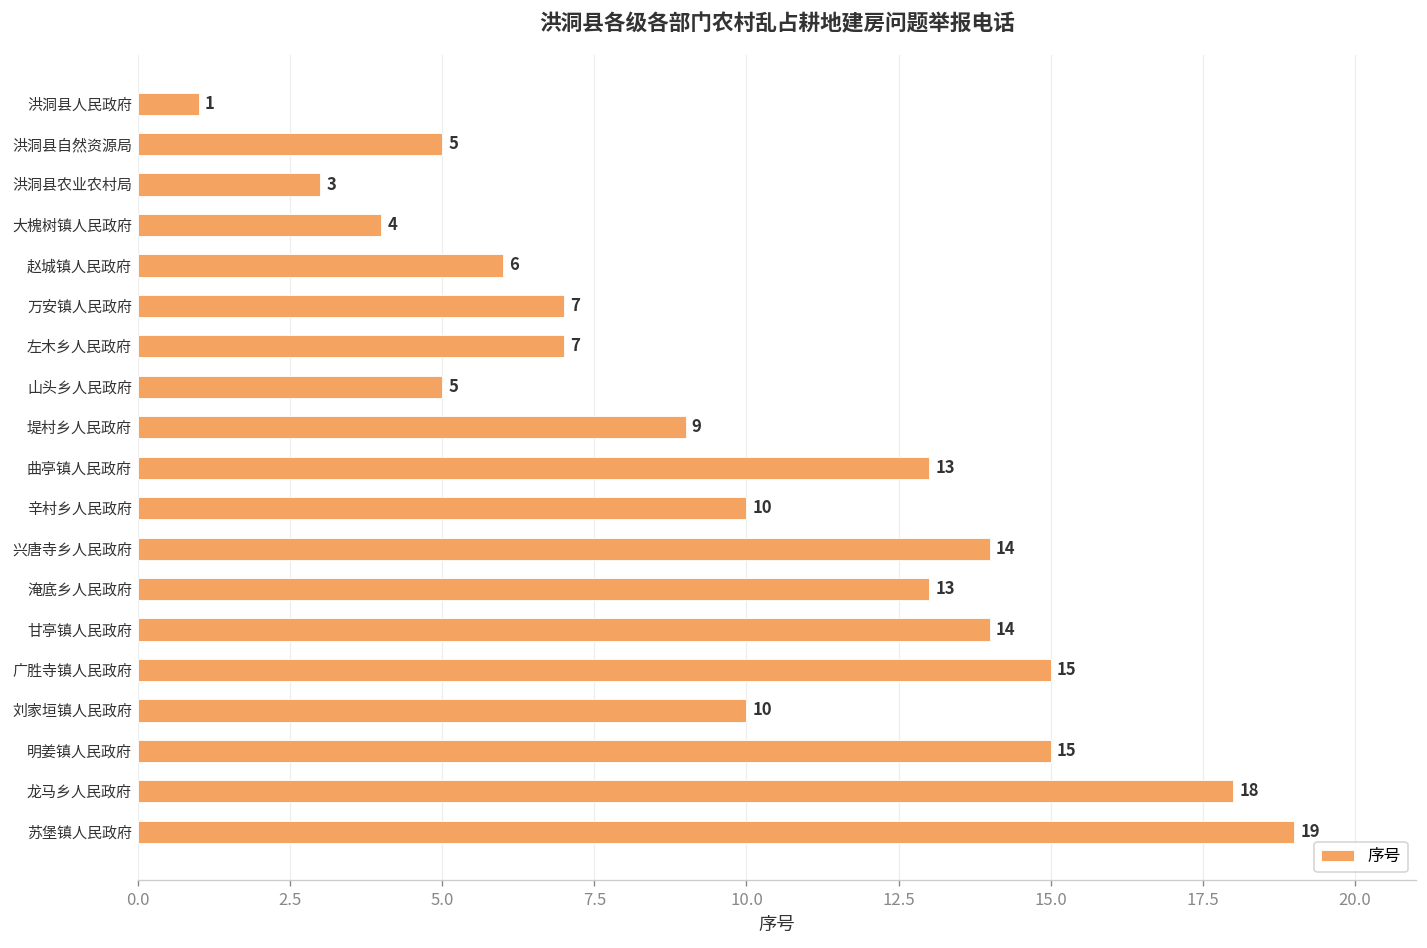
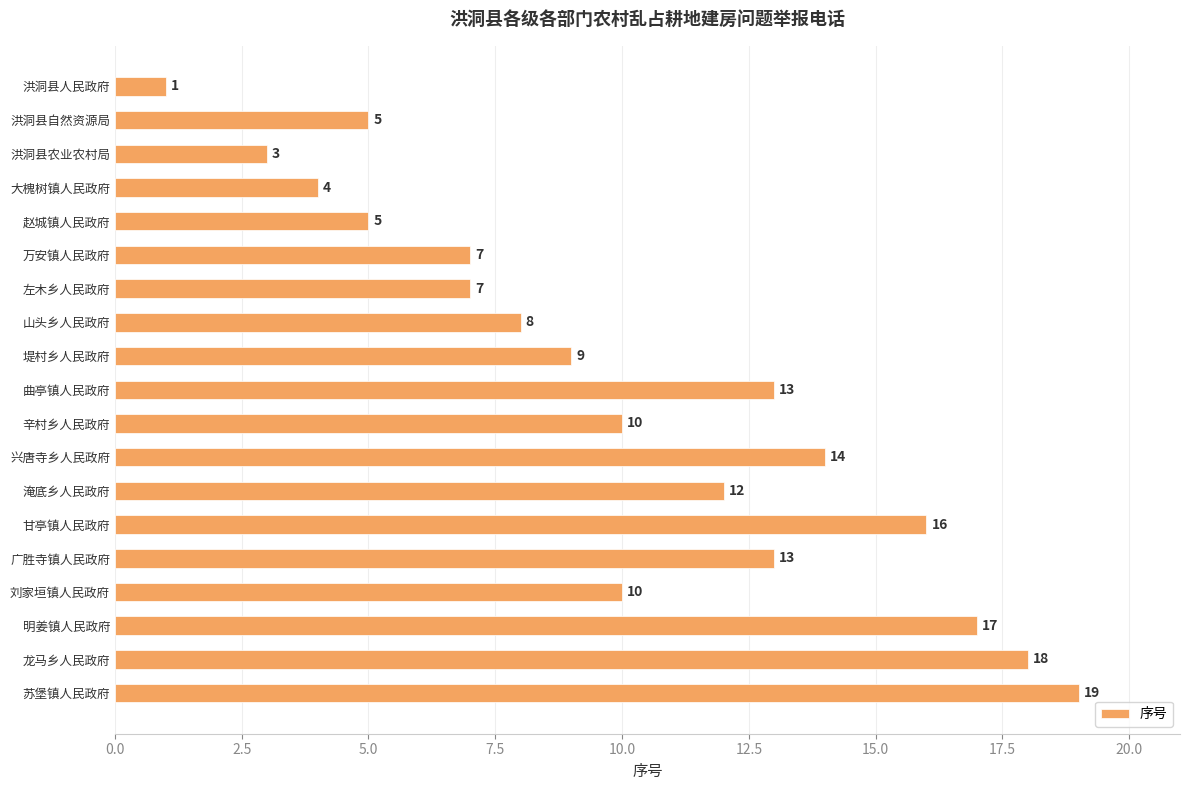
赵城镇人民政府: 6 -> 5
山头乡人民政府: 5 -> 8
淹底乡人民政府: 13 -> 12
甘亭镇人民政府: 14 -> 16
广胜寺镇人民政府: 15 -> 13
明姜镇人民政府: 15 -> 17
